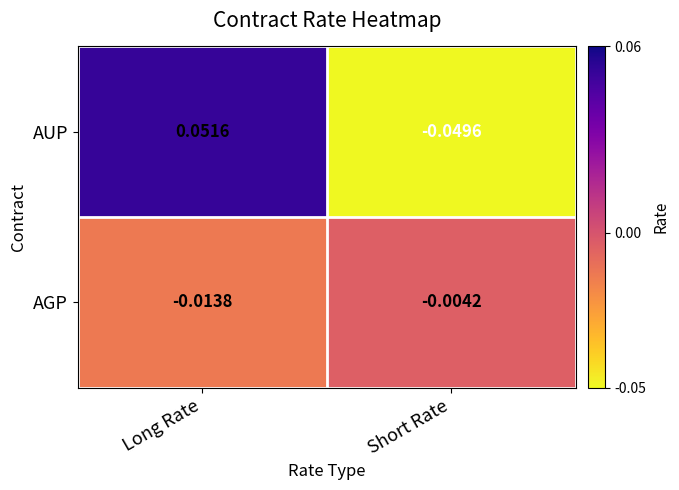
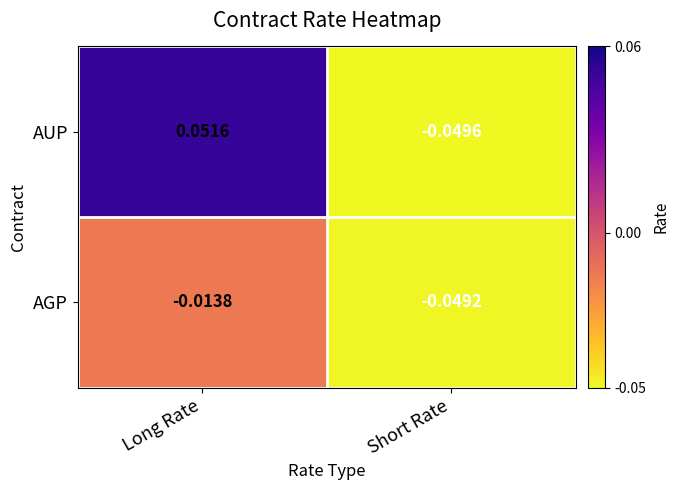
AGP, Short Rate: -0.0042 -> -0.0492
